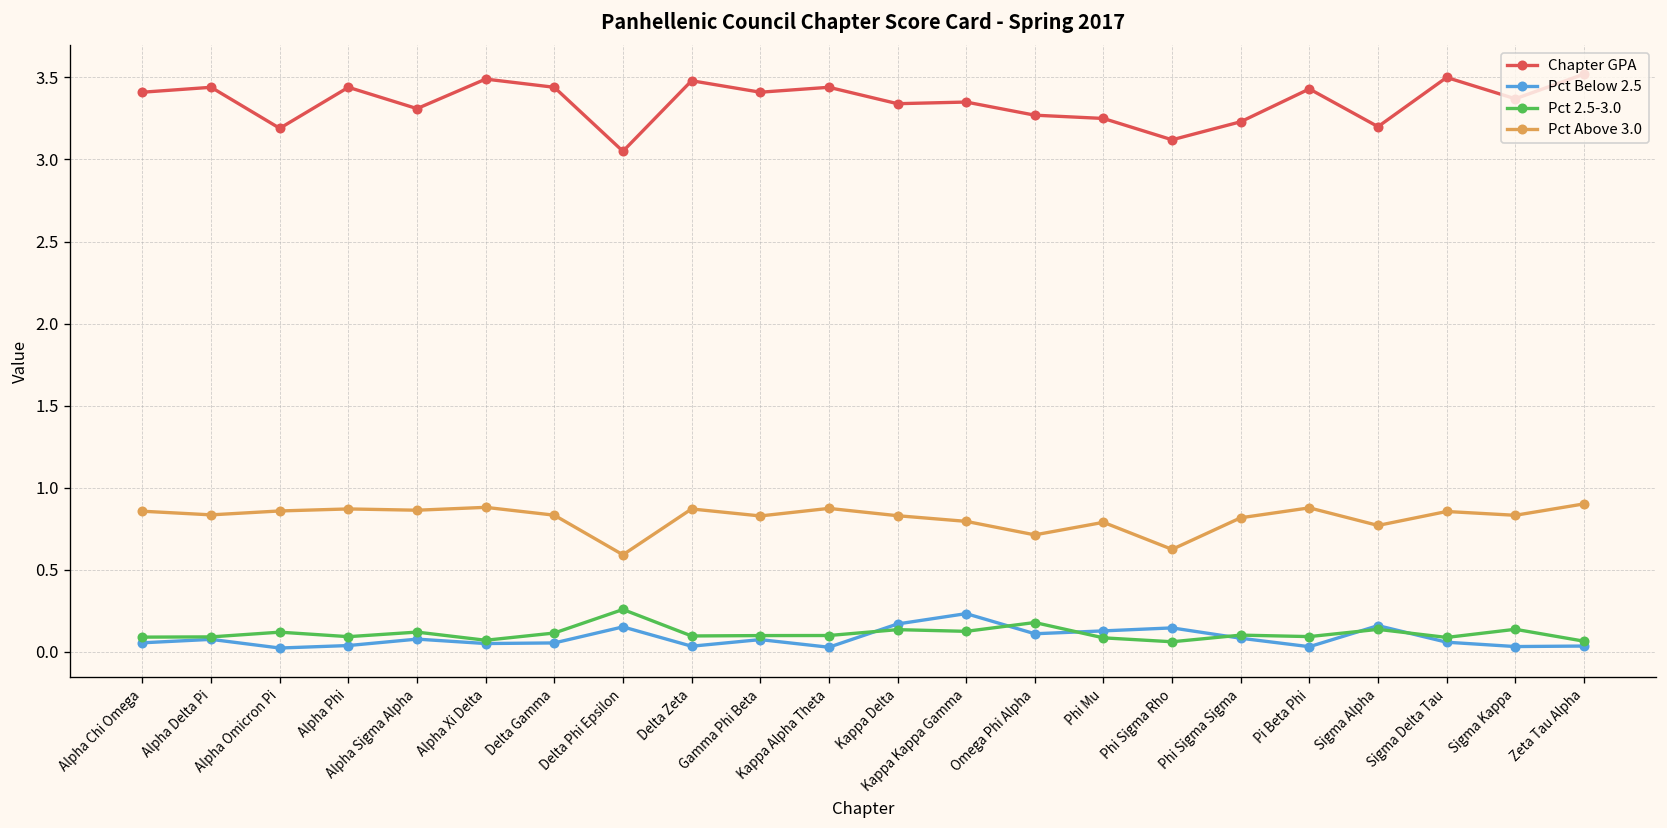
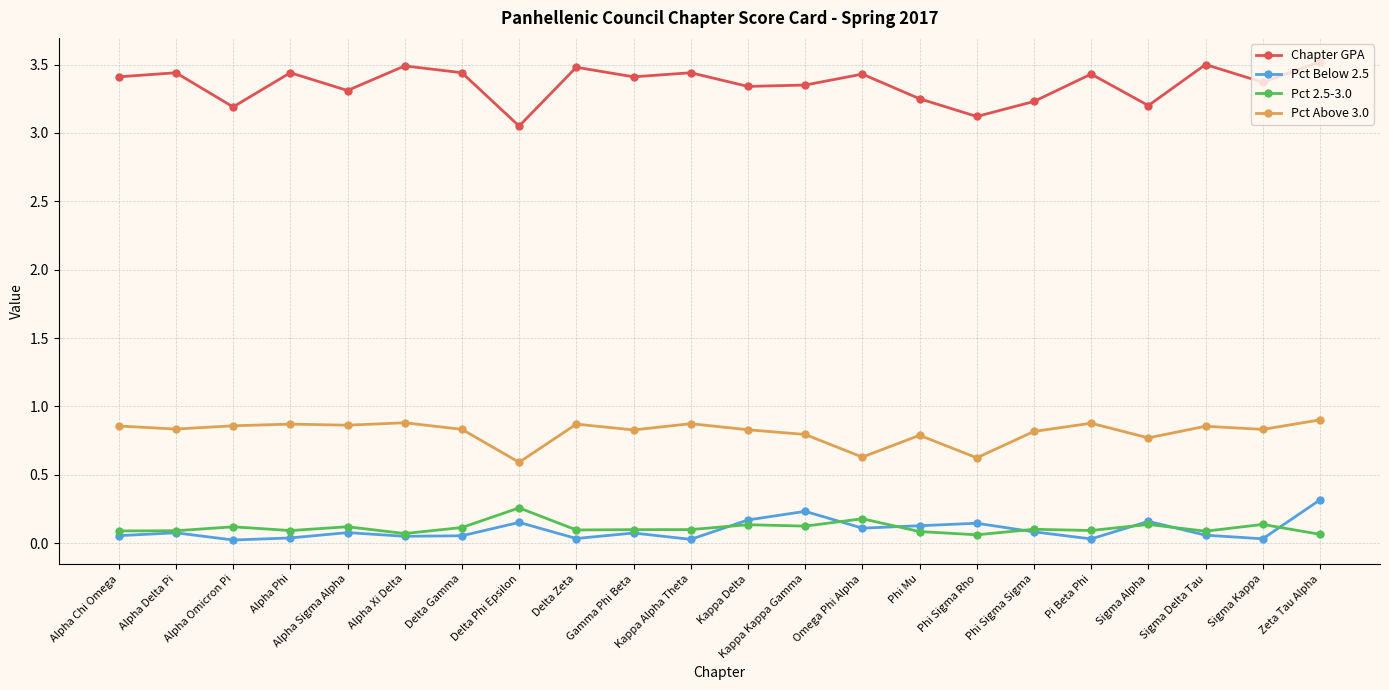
Chapter GPA, Omega Phi Alpha: 3.27 -> 3.43
Pct Above 3.0, Omega Phi Alpha: 0.71 -> 0.63
Pct Below 2.5, Zeta Tau Alpha: 0.03 -> 0.32
